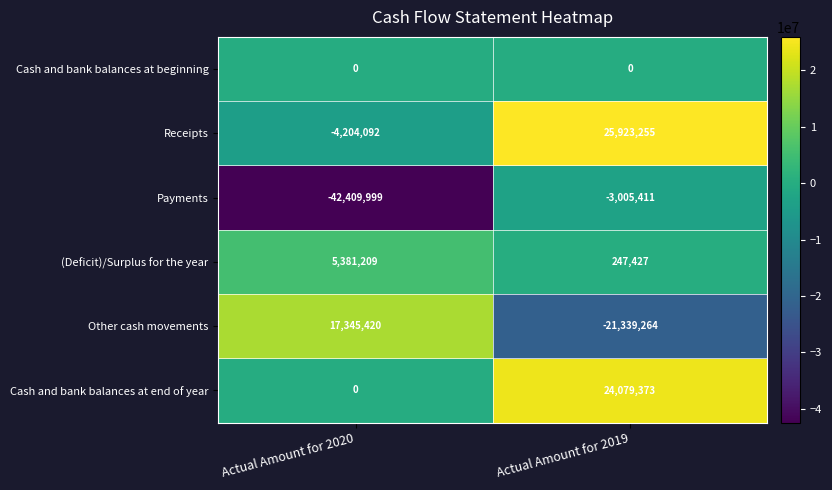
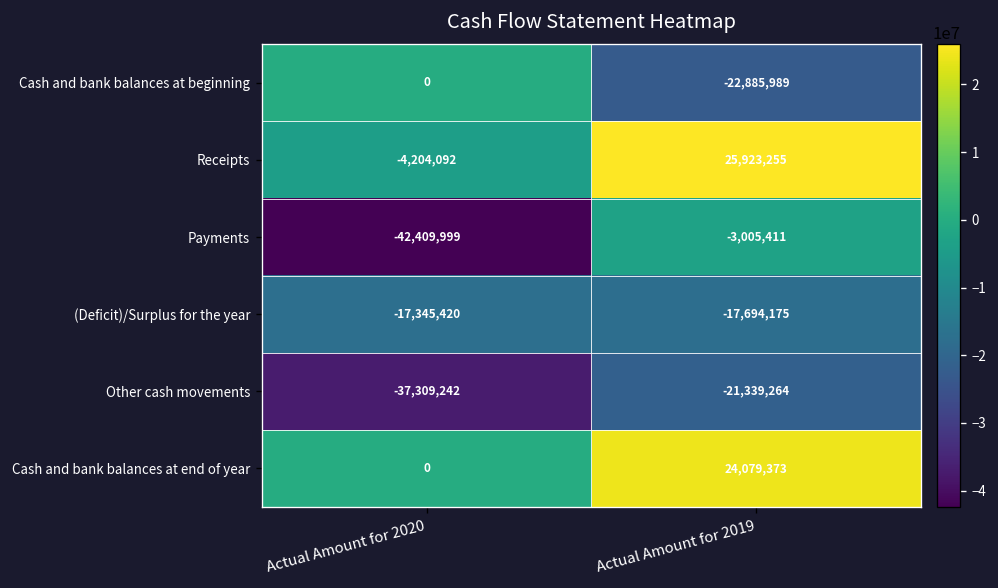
Cash and bank balances at beginning, Actual Amount for 2019: 0 -> -22,885,989
(Deficit)/Surplus for the year, Actual Amount for 2020: 5,381,209 -> -17,345,420
(Deficit)/Surplus for the year, Actual Amount for 2019: 247,427 -> -17,694,175
Other cash movements, Actual Amount for 2020: 17,345,420 -> -37,309,242
